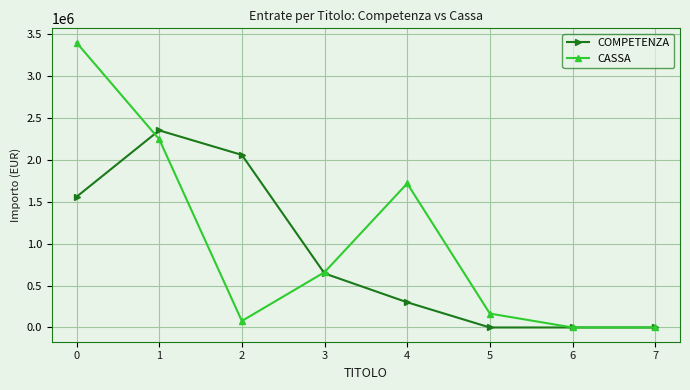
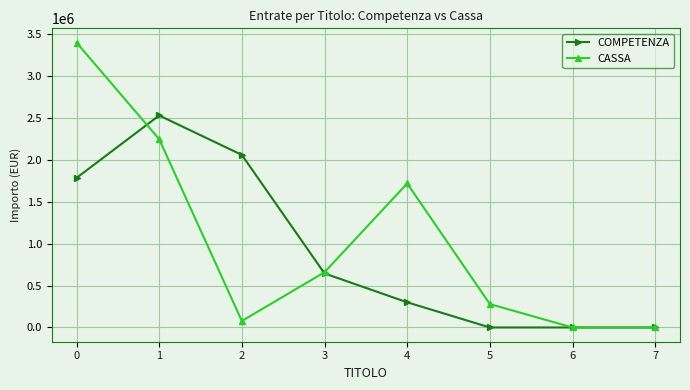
COMPETENZA, 0: 1600000 -> 1800000
COMPETENZA, 1: 2400000 -> 2500000
CASSA, 5: 200000 -> 300000
